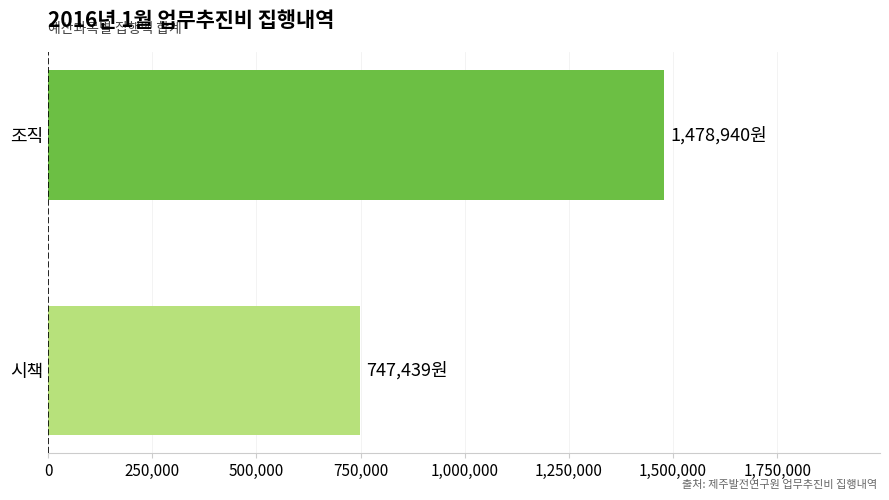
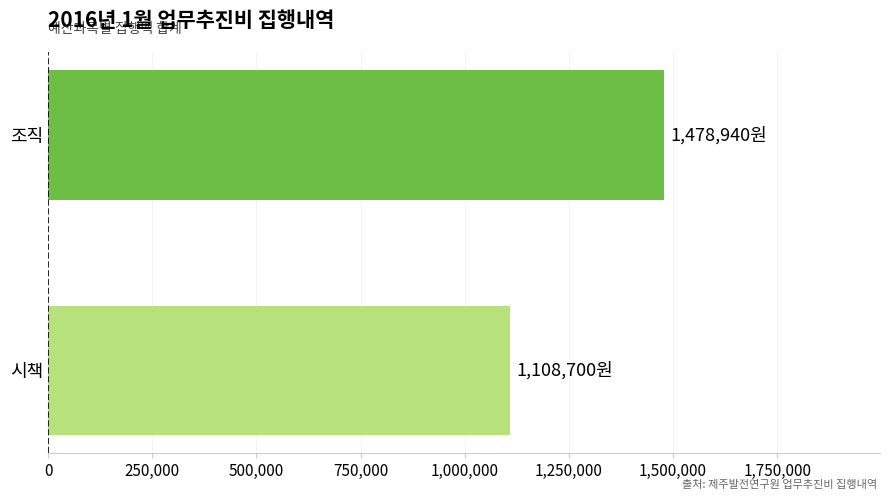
시책: 747,439원 -> 1,108,700원
